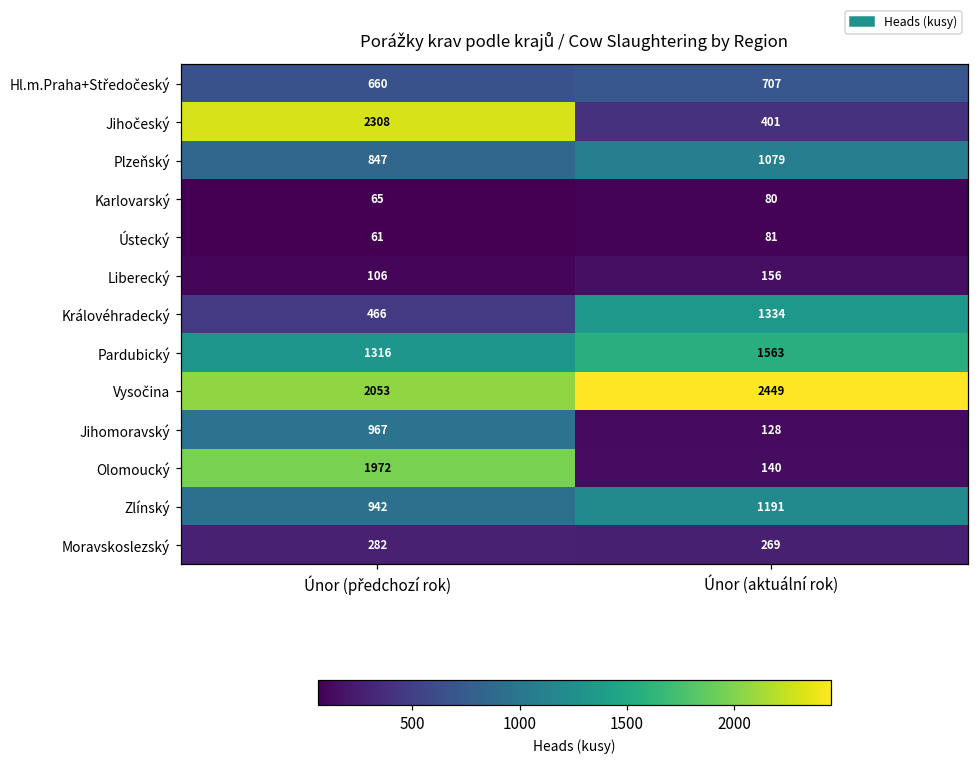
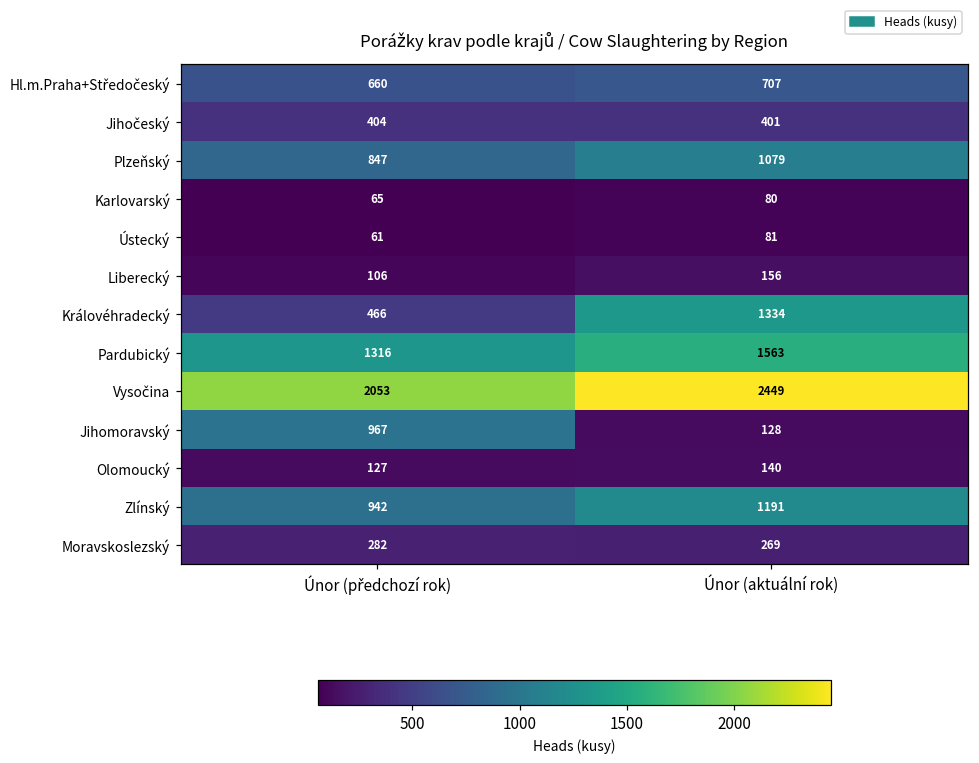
Jihočeský, Únor (předchozí rok): 2308 -> 404
Olomoucký, Únor (předchozí rok): 1972 -> 127
